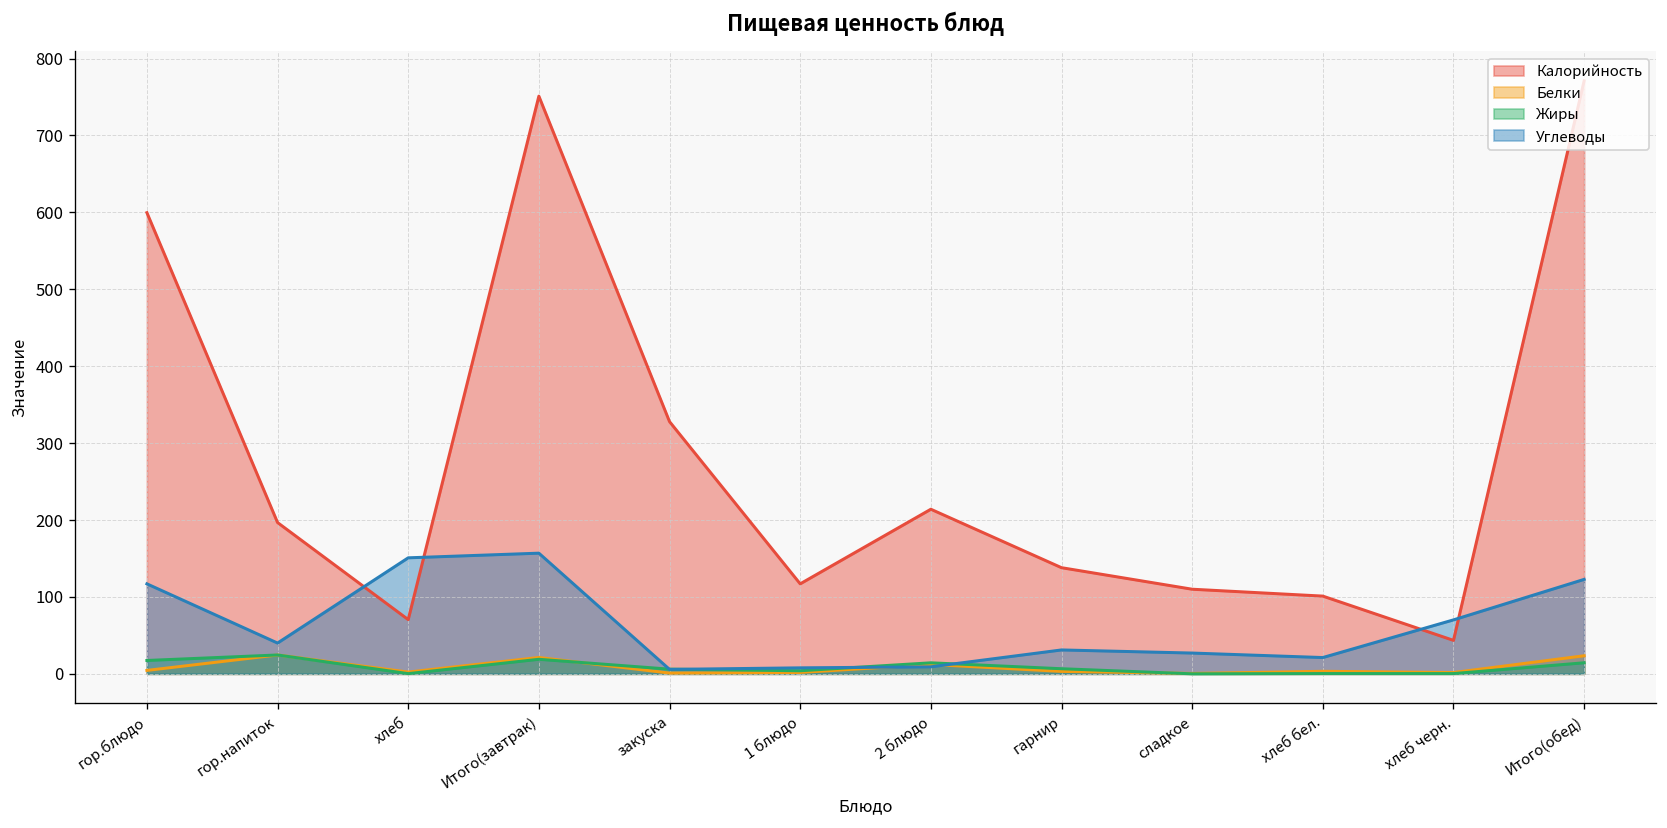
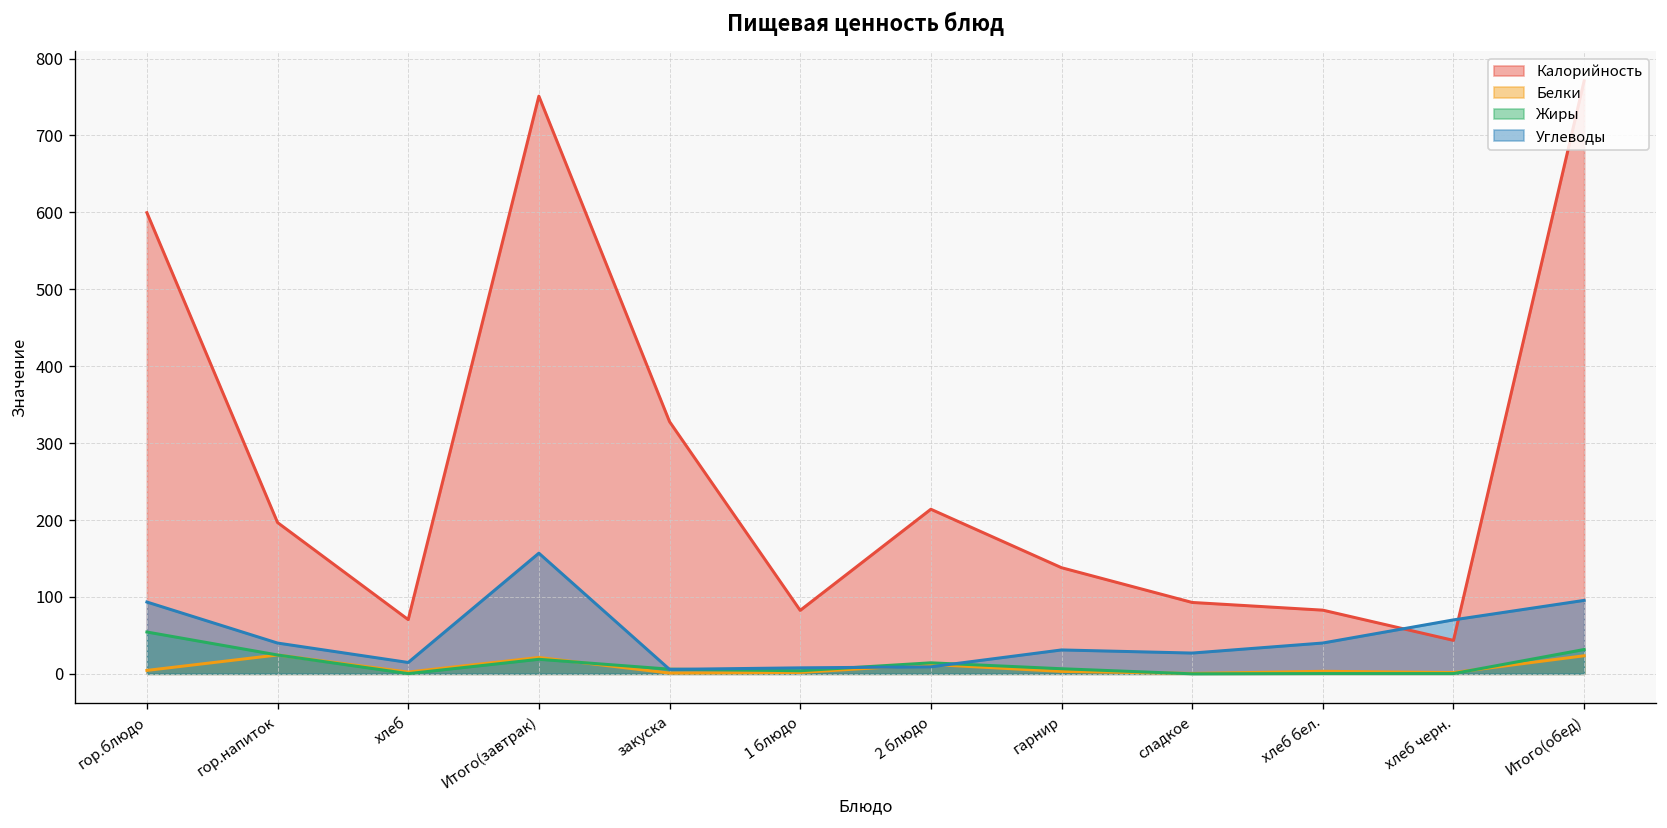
Жиры, гор.блюдо: 20 -> 50
Углеводы, гор.блюдо: 120 -> 90
Углеводы, хлеб: 150 -> 10
Калорийность, 1 блюдо: 120 -> 80
Калорийность, сладкое: 110 -> 90
Калорийность, хлеб бел.: 100 -> 80
Углеводы, хлеб бел.: 20 -> 40
Жиры, Итого(обед): 10 -> 30
Углеводы, Итого(обед): 120 -> 100
